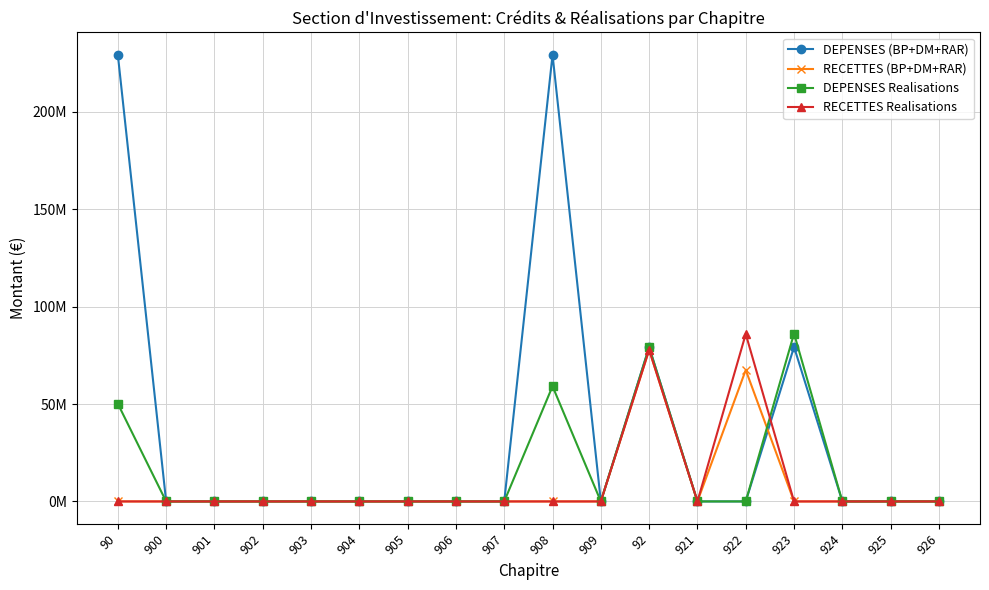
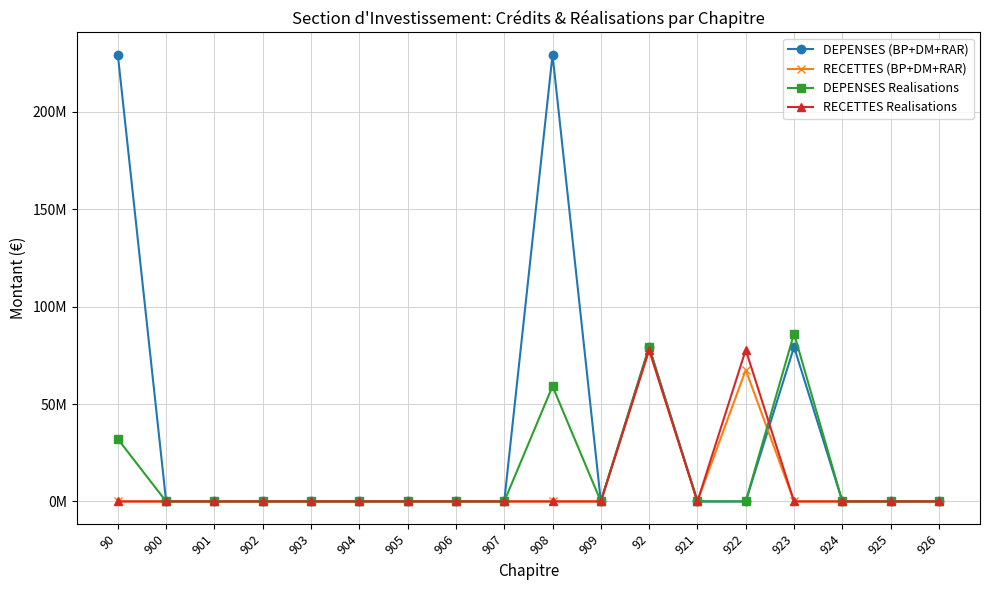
DEPENSES Realisations, 90: 50000000 -> 32000000
RECETTES Realisations, 922: 86000000 -> 78000000
